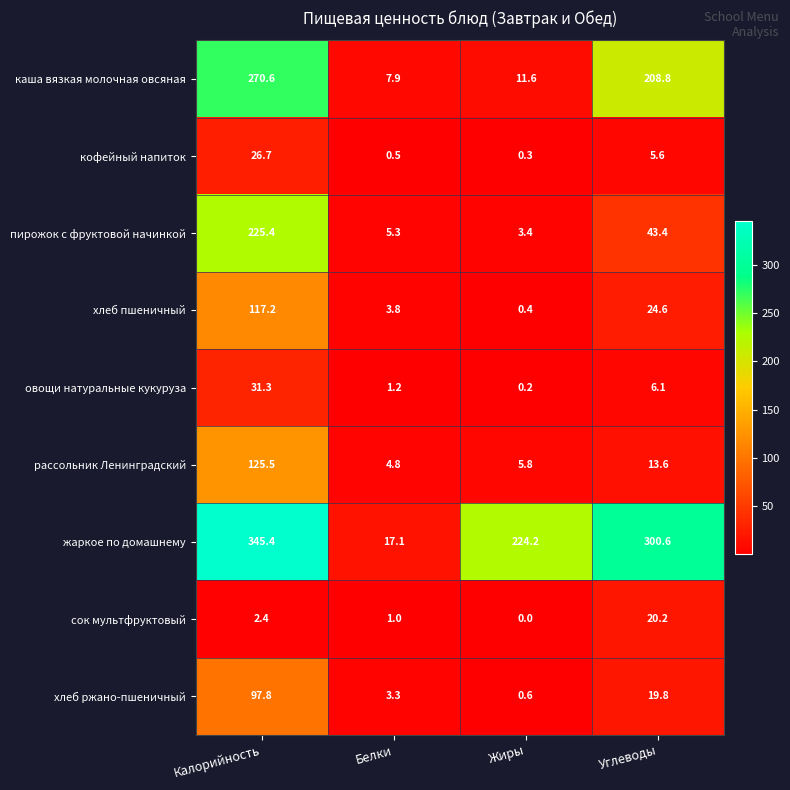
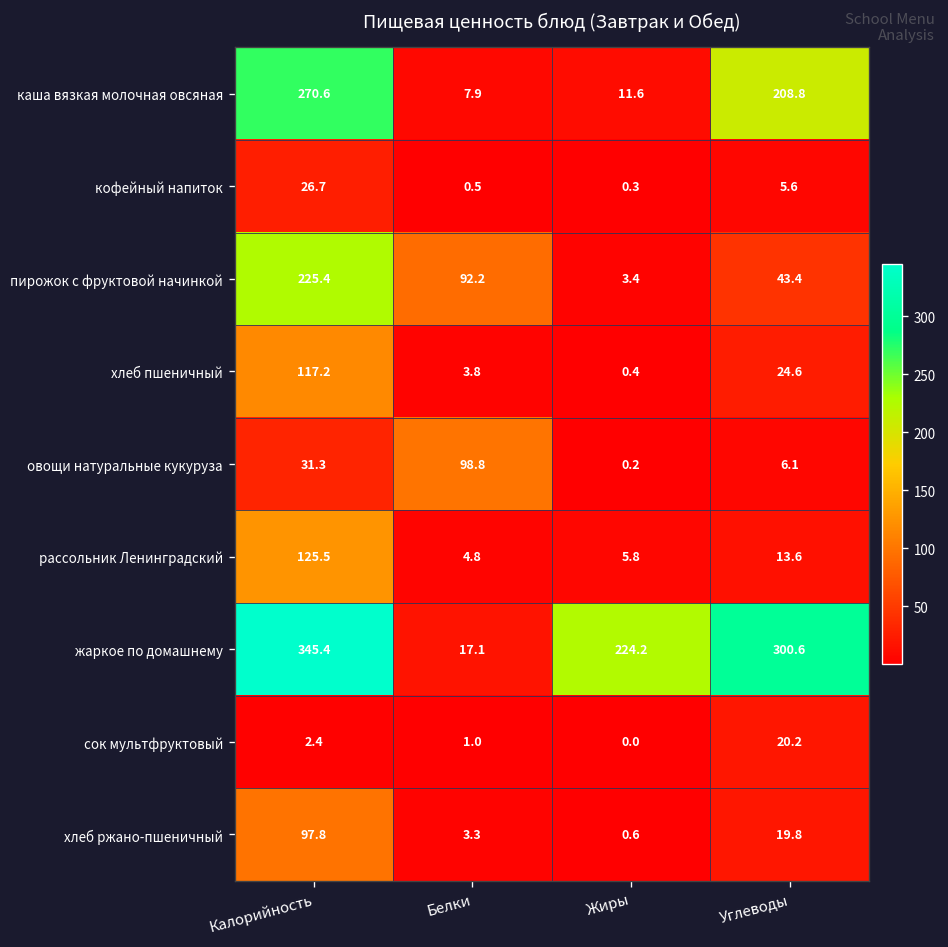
пирожок с фруктовой начинкой, Белки: 5.3 -> 92.2
овощи натуральные кукуруза, Белки: 1.2 -> 98.8
